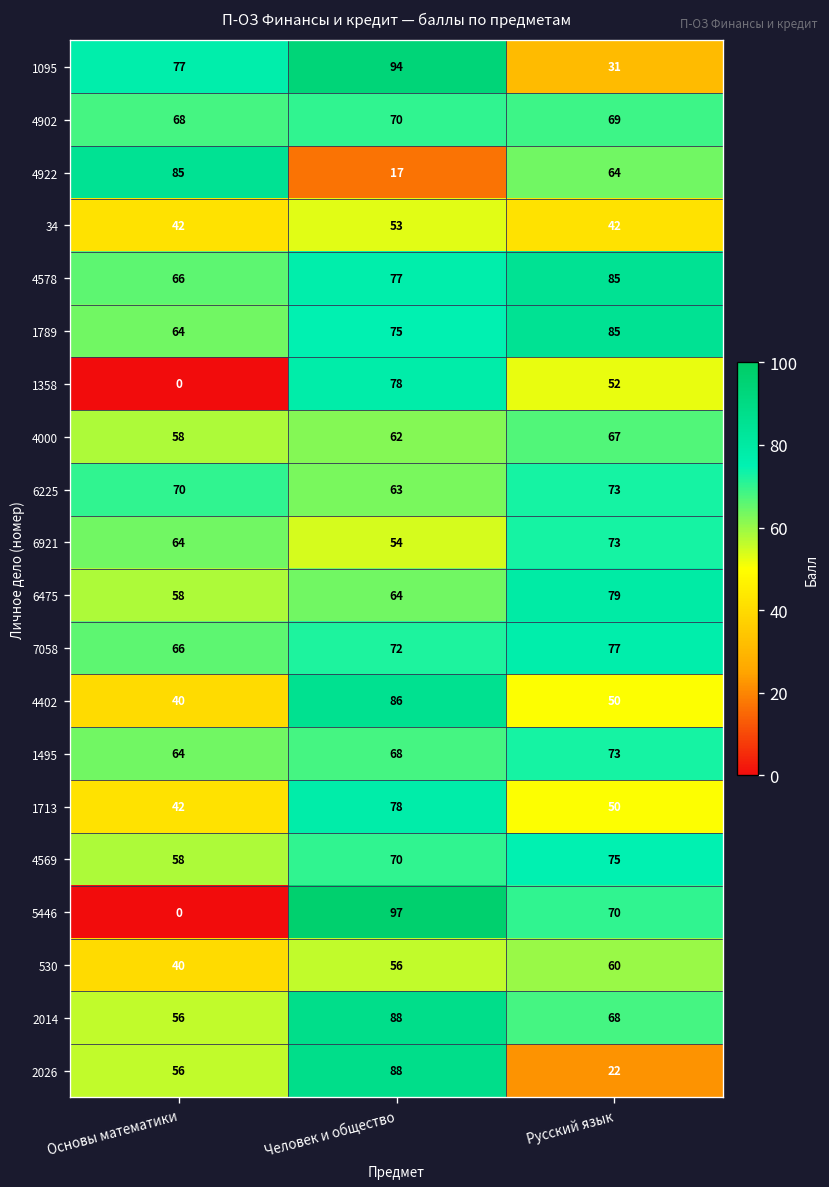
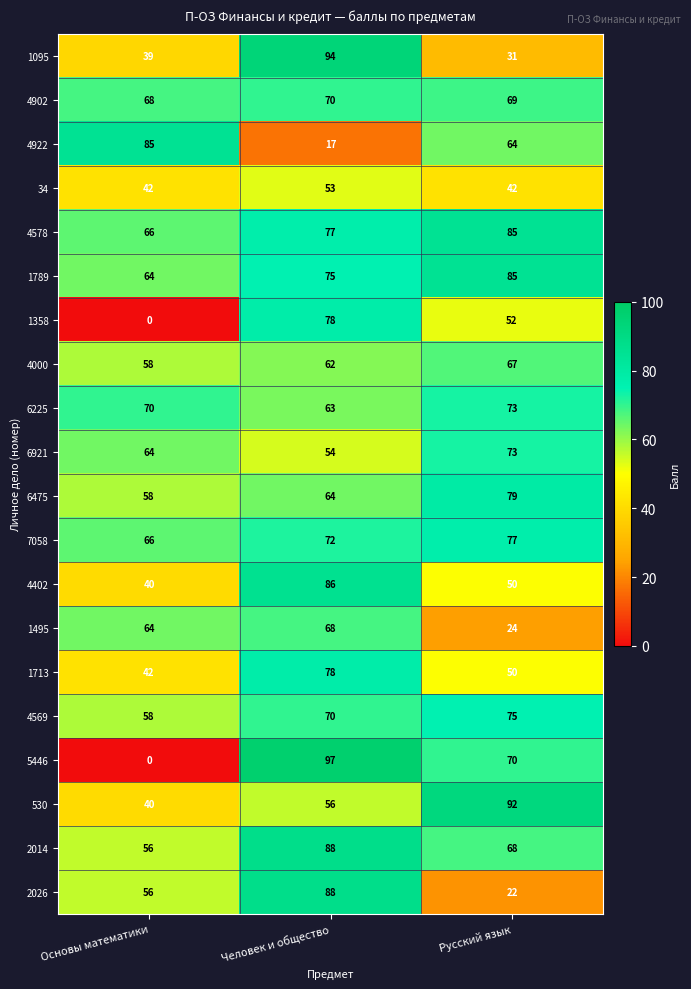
1095, Основы математики: 77 -> 39
1495, Русский язык: 73 -> 24
530, Русский язык: 60 -> 92
